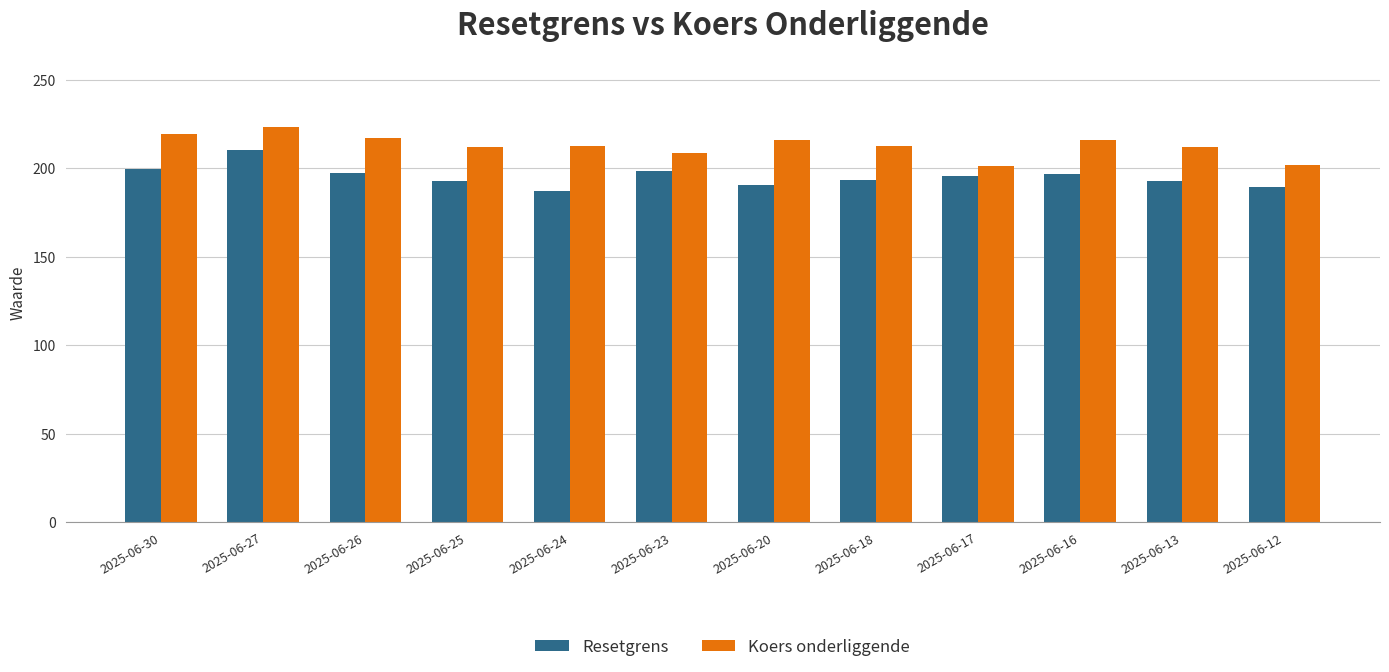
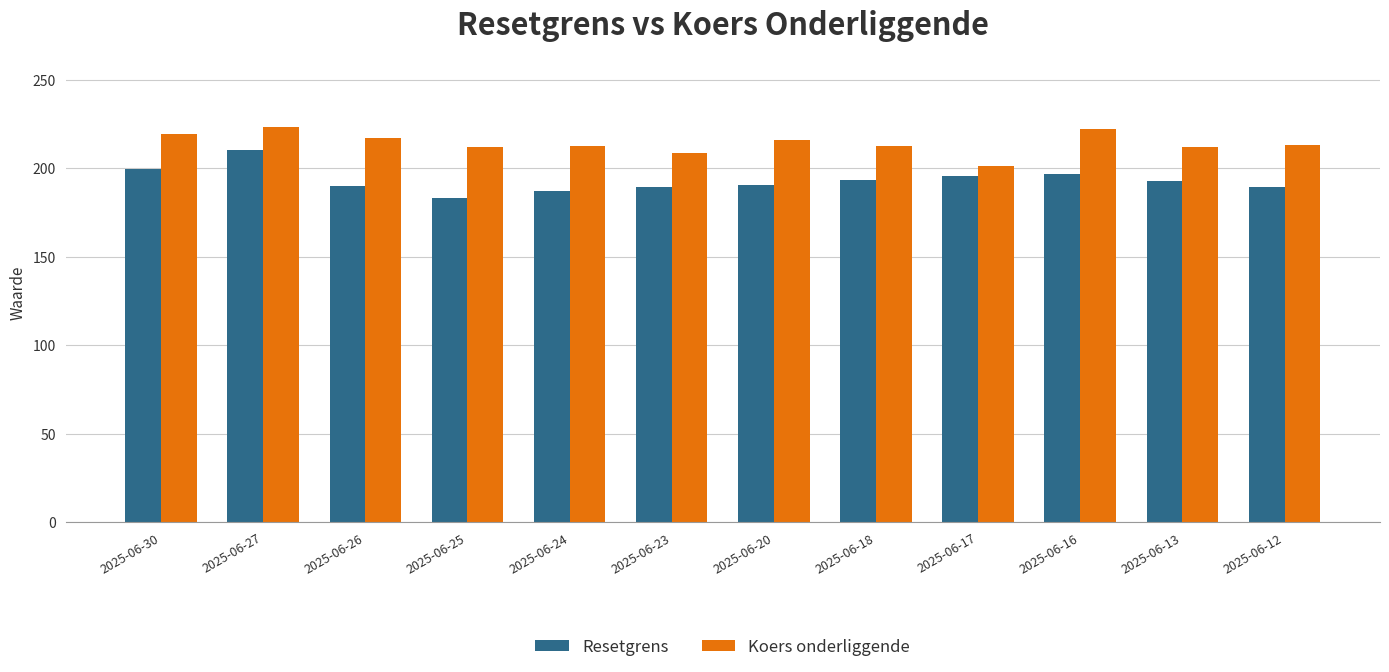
Resetgrens, 2025-06-26: 198 -> 190
Resetgrens, 2025-06-25: 193 -> 183
Resetgrens, 2025-06-23: 199 -> 190
Koers onderliggende, 2025-06-16: 216 -> 222
Koers onderliggende, 2025-06-12: 202 -> 213
